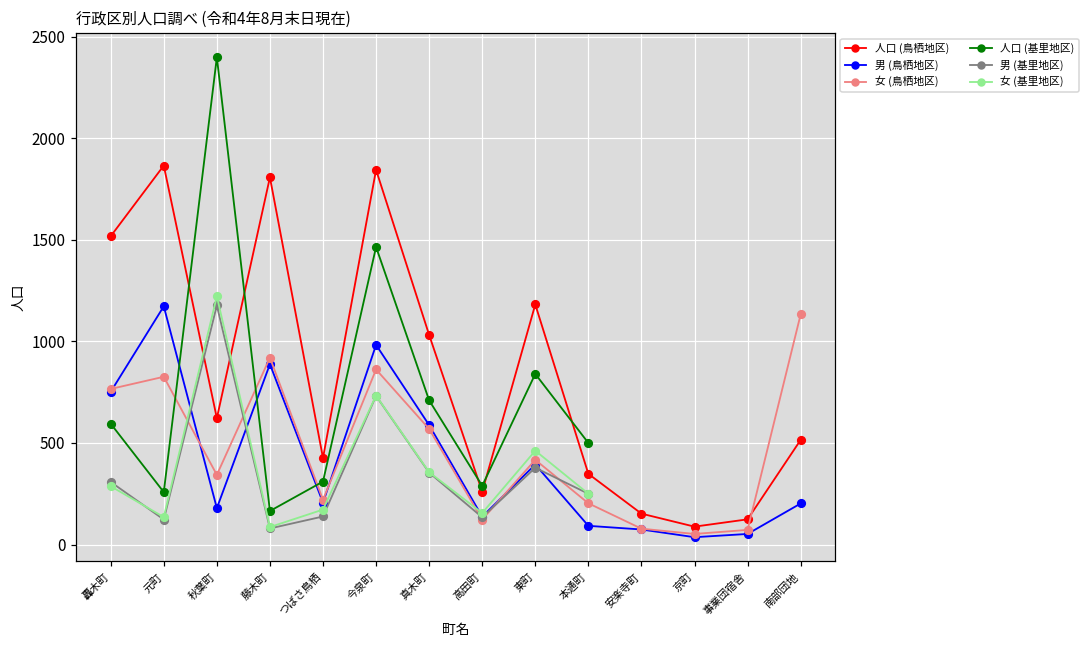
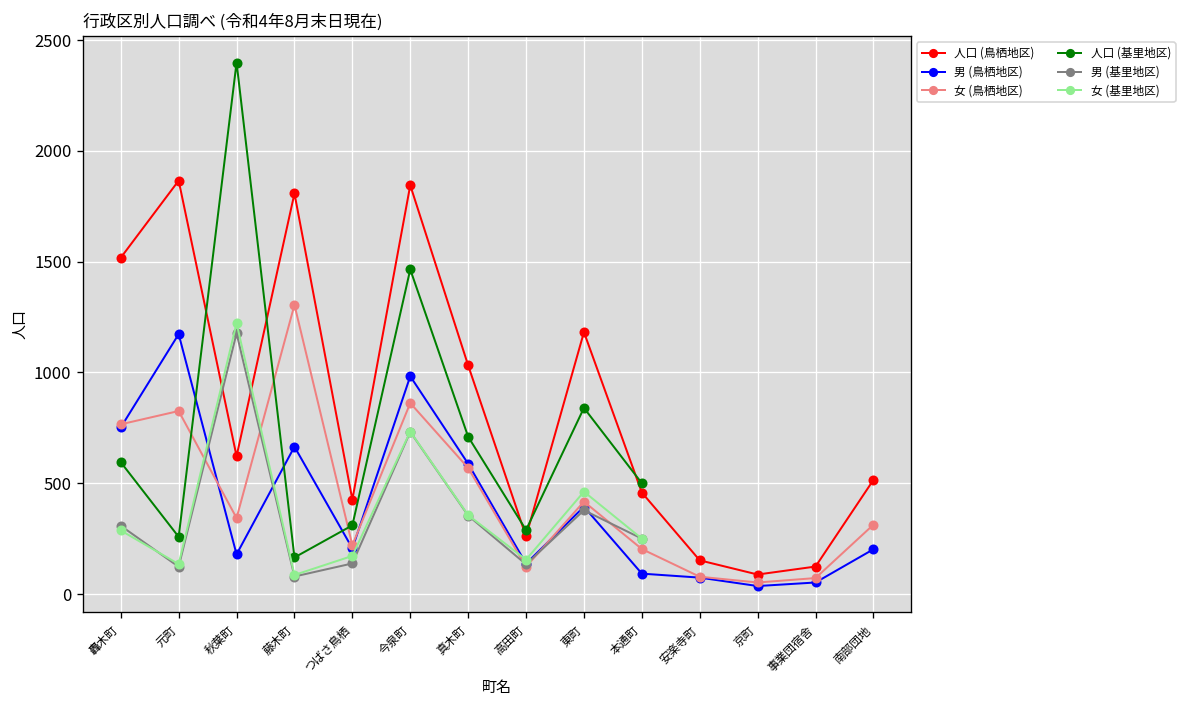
男 (鳥栖地区), 藤木町: 890 -> 670
女 (鳥栖地区), 藤木町: 920 -> 1310
人口 (鳥栖地区), 本通町: 350 -> 460
女 (鳥栖地区), 南部団地: 1130 -> 310
